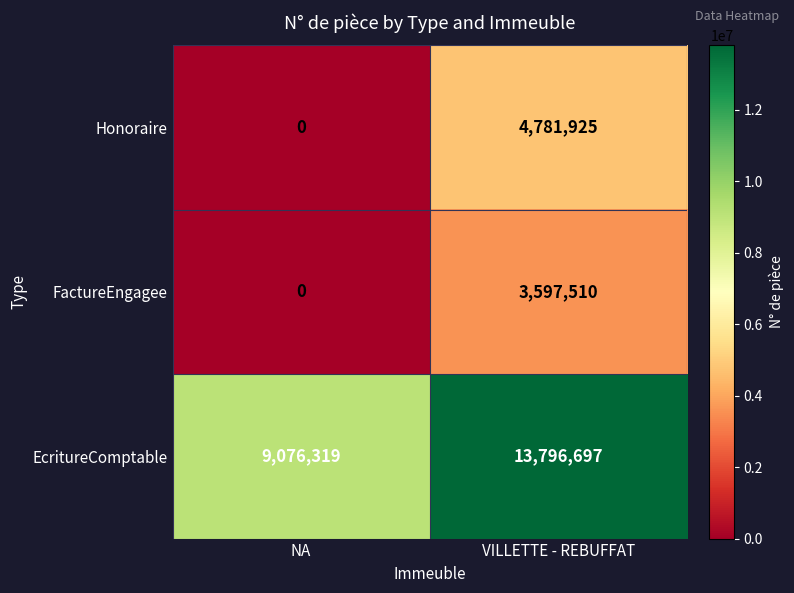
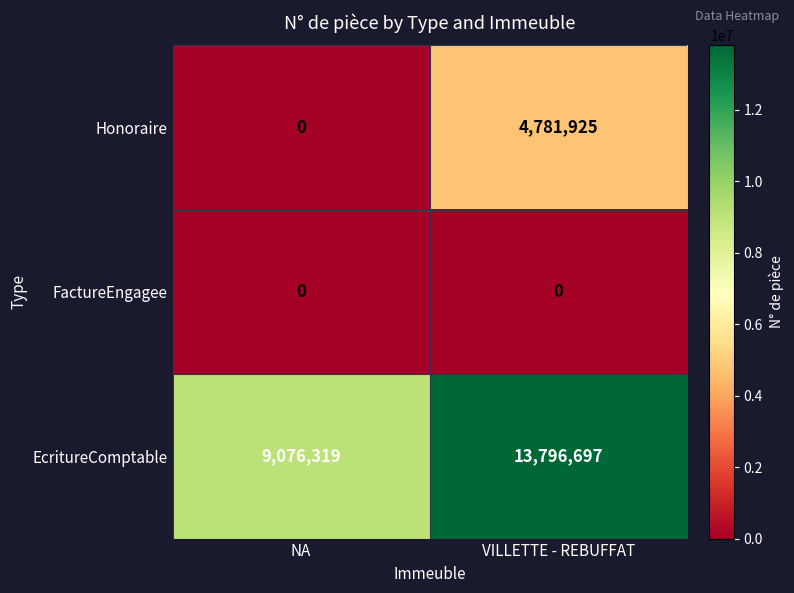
FactureEngagee, VILLETTE - REBUFFAT: 3,597,510 -> 0
